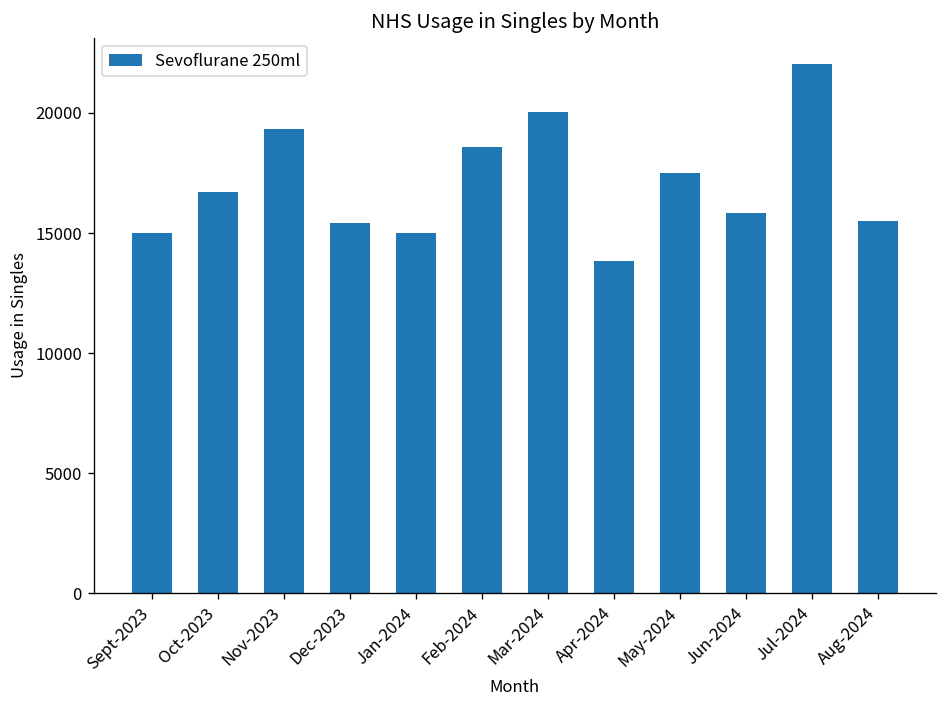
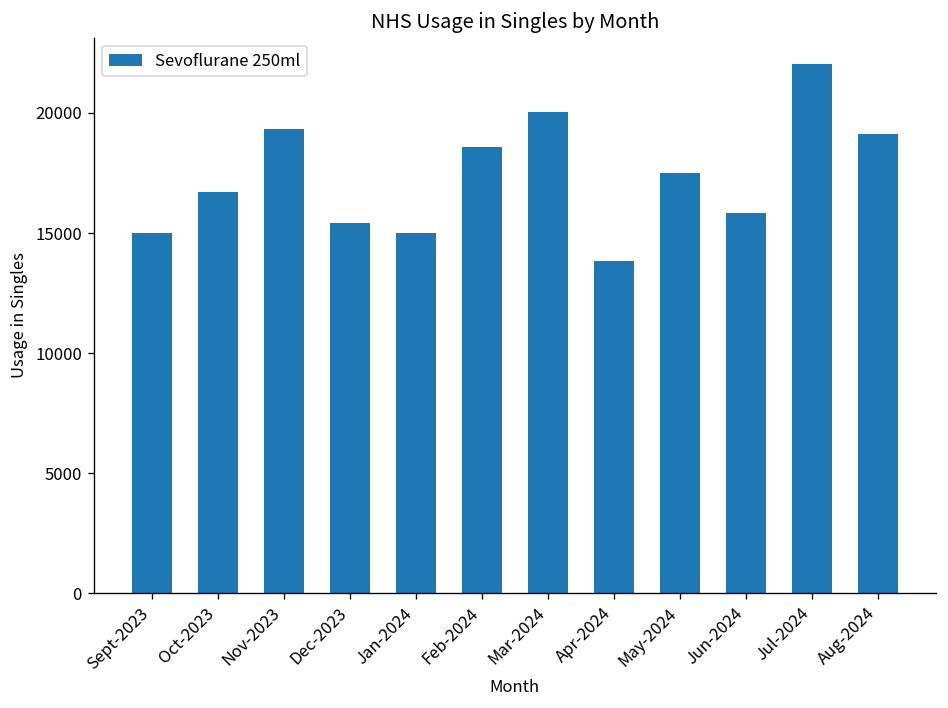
Aug-2024: 15500 -> 19100
